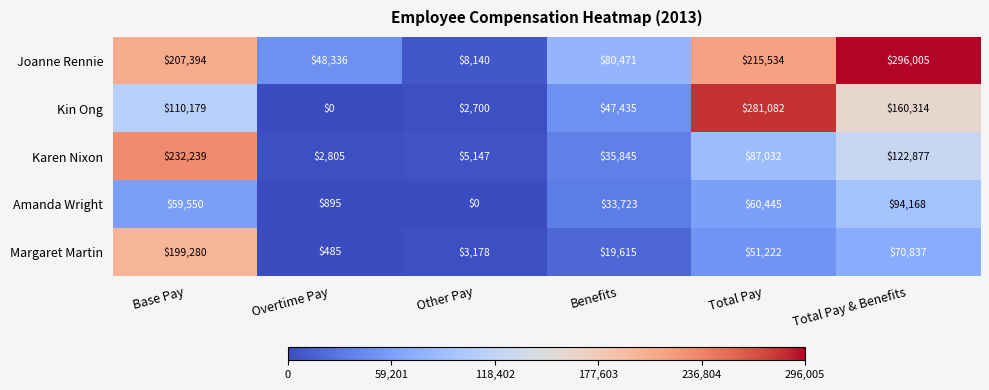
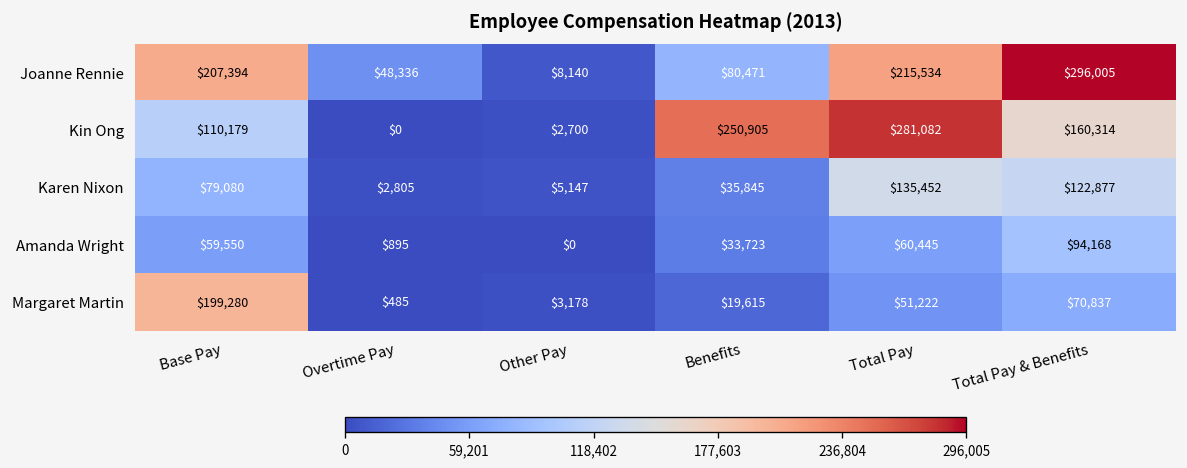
Kin Ong, Benefits: $47,435 -> $250,905
Karen Nixon, Base Pay: $232,239 -> $79,080
Karen Nixon, Total Pay: $87,032 -> $135,452
